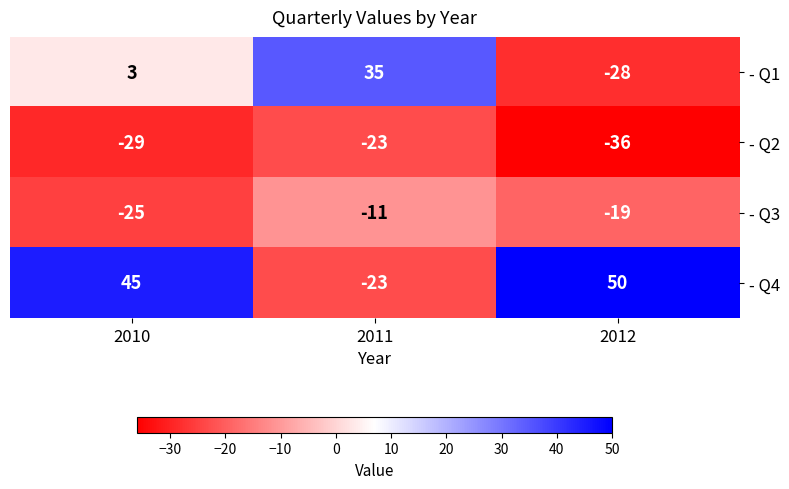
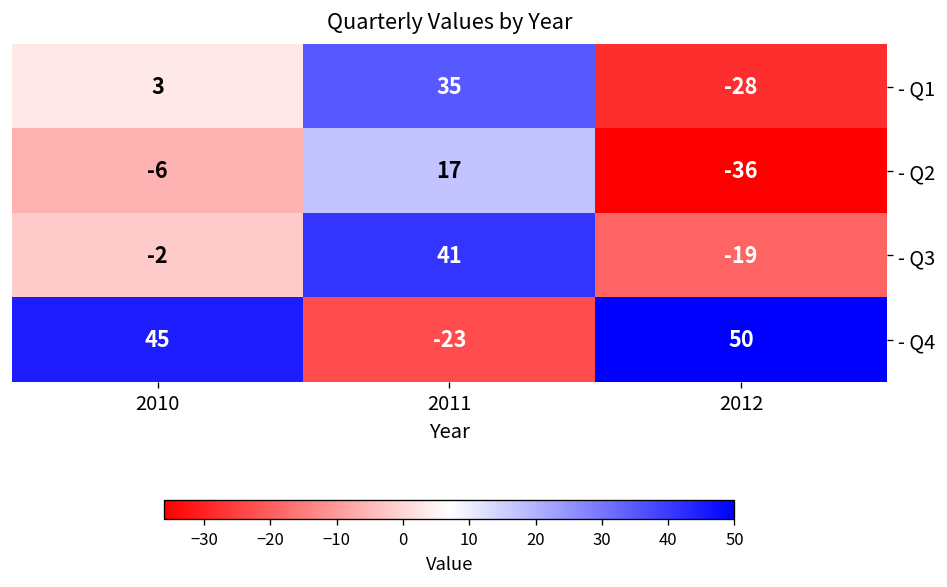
- Q2, 2010: -29 -> -6
- Q2, 2011: -23 -> 17
- Q3, 2010: -25 -> -2
- Q3, 2011: -11 -> 41
